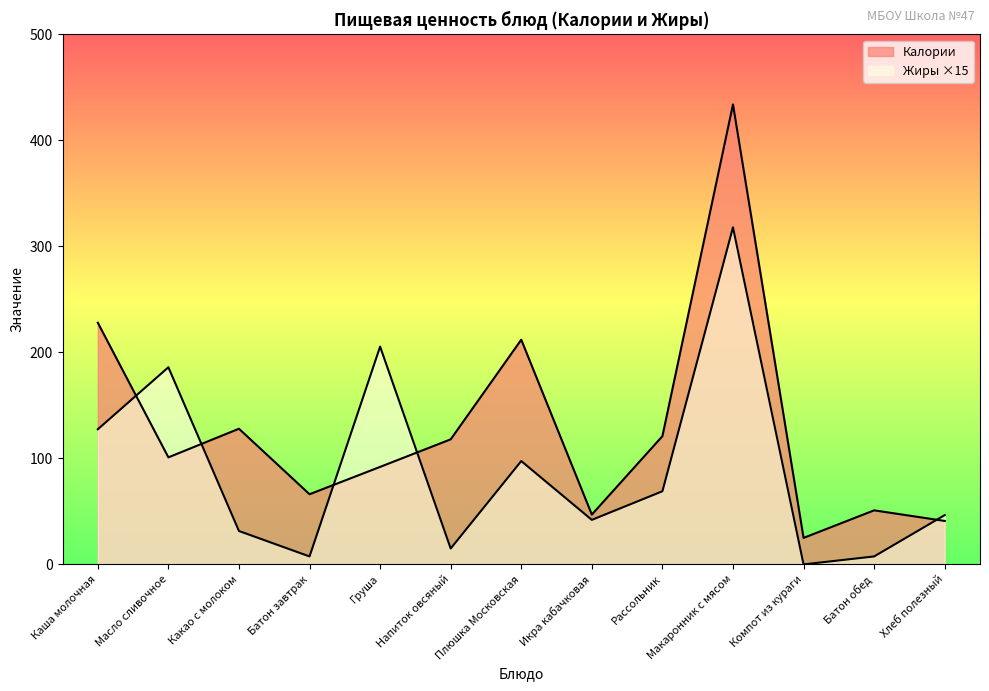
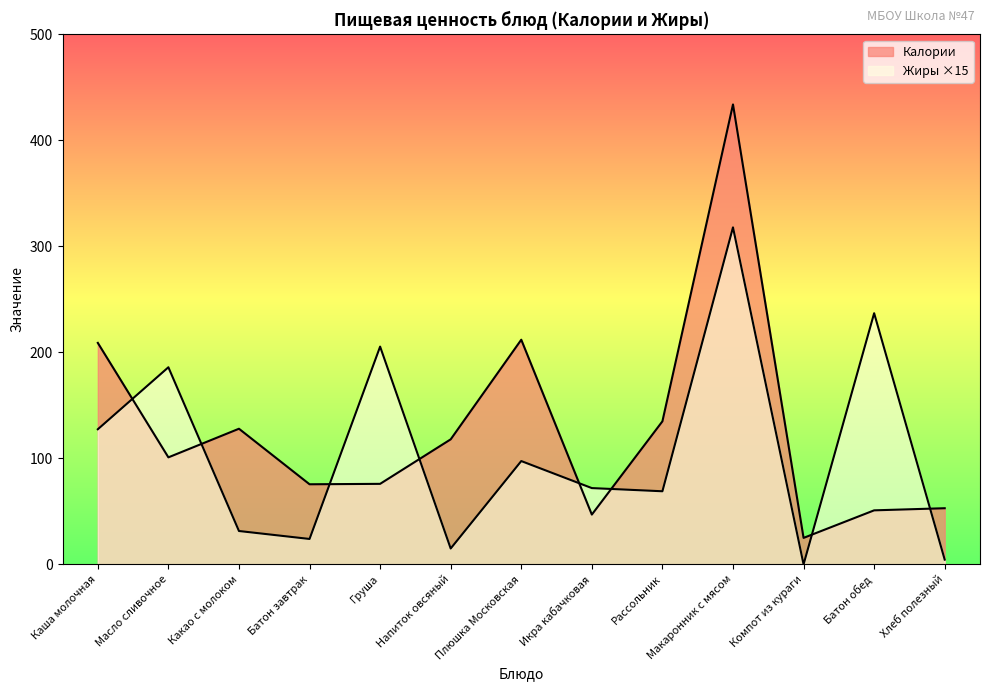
Калории, Каша молочная: 228 -> 209
Калории, Батон завтрак: 66 -> 76
Жиры ×15, Батон завтрак: 8 -> 24
Калории, Груша: 92 -> 76
Жиры ×15, Икра кабачковая: 42 -> 72
Калории, Рассольник: 121 -> 135
Жиры ×15, Батон обед: 8 -> 237
Калории, Хлеб полезный: 41 -> 53
Жиры ×15, Хлеб полезный: 47 -> 5
